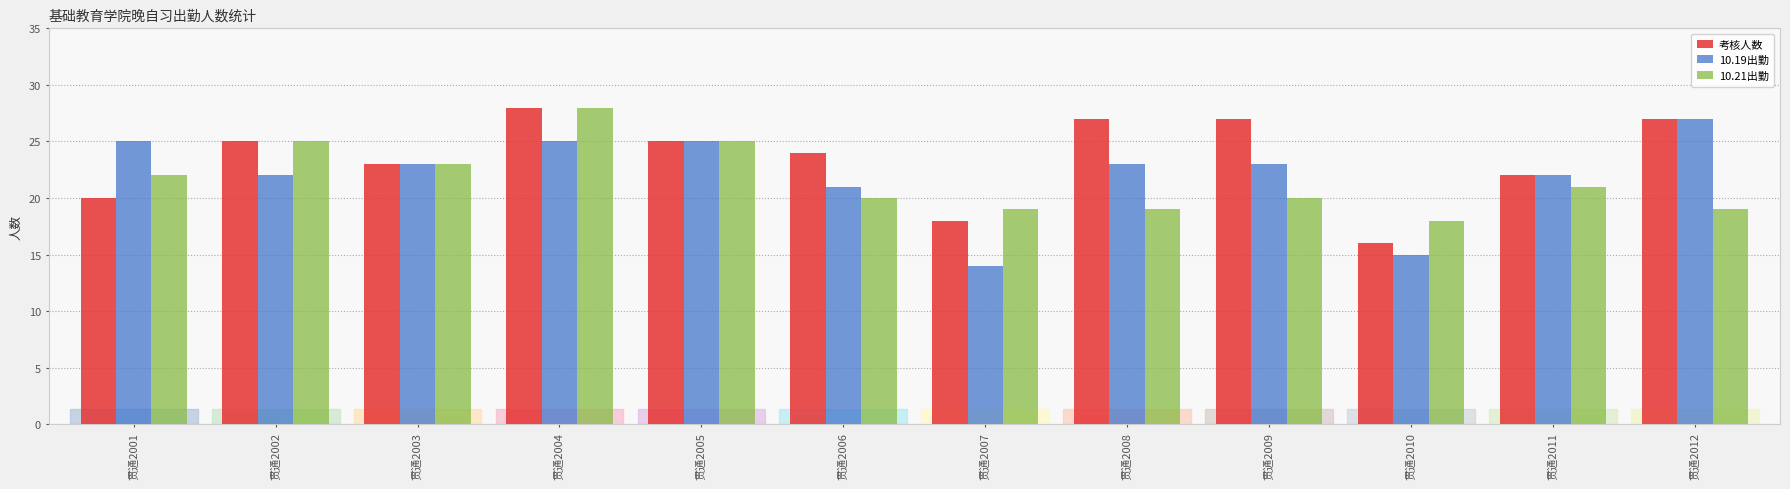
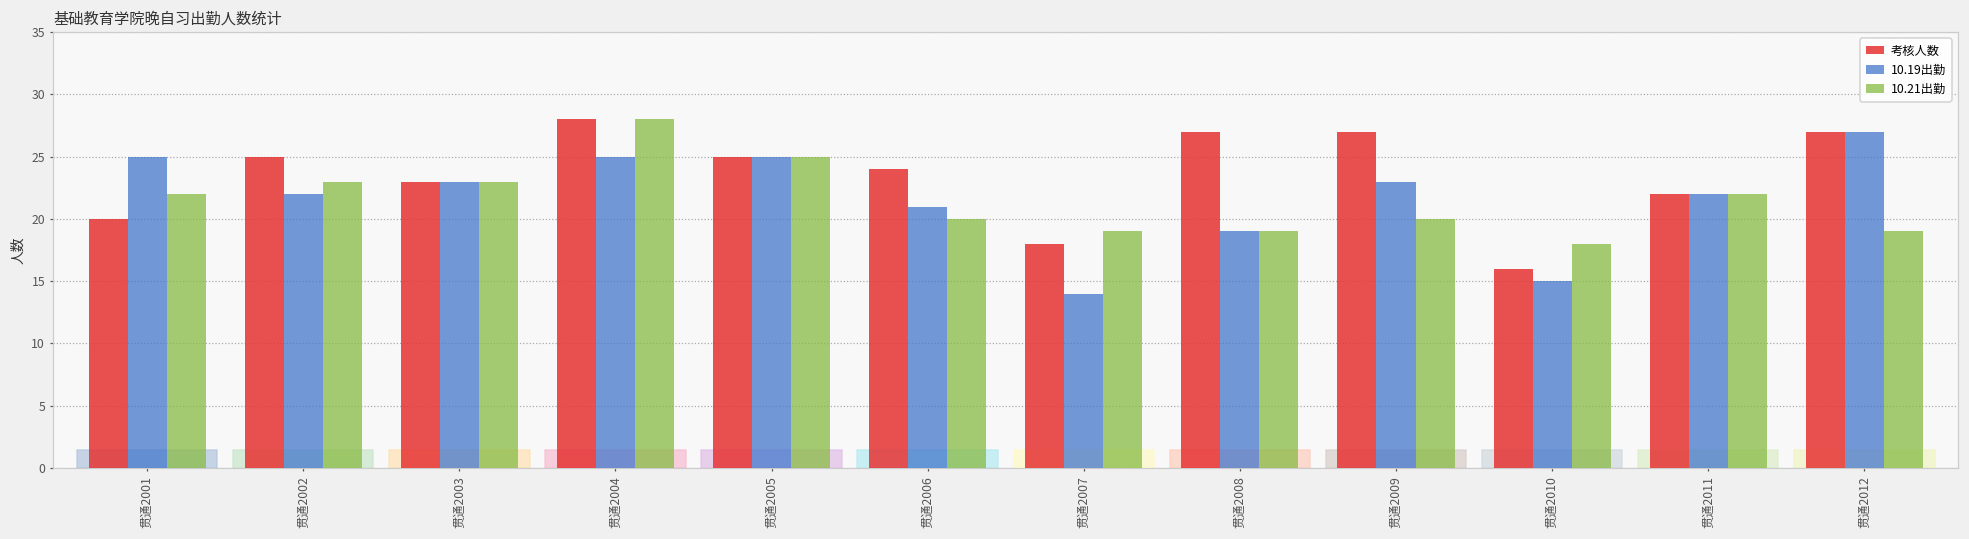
10.21出勤, 贯通2002: 25 -> 23
10.19出勤, 贯通2008: 23 -> 19
10.21出勤, 贯通2011: 21 -> 22
